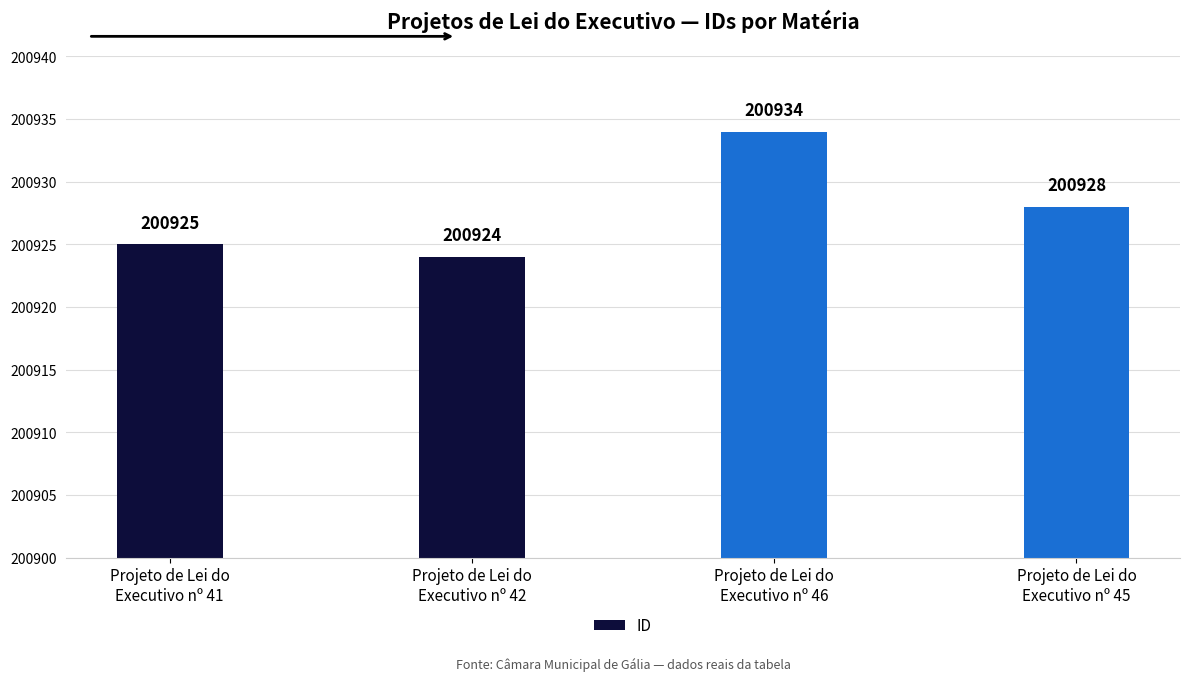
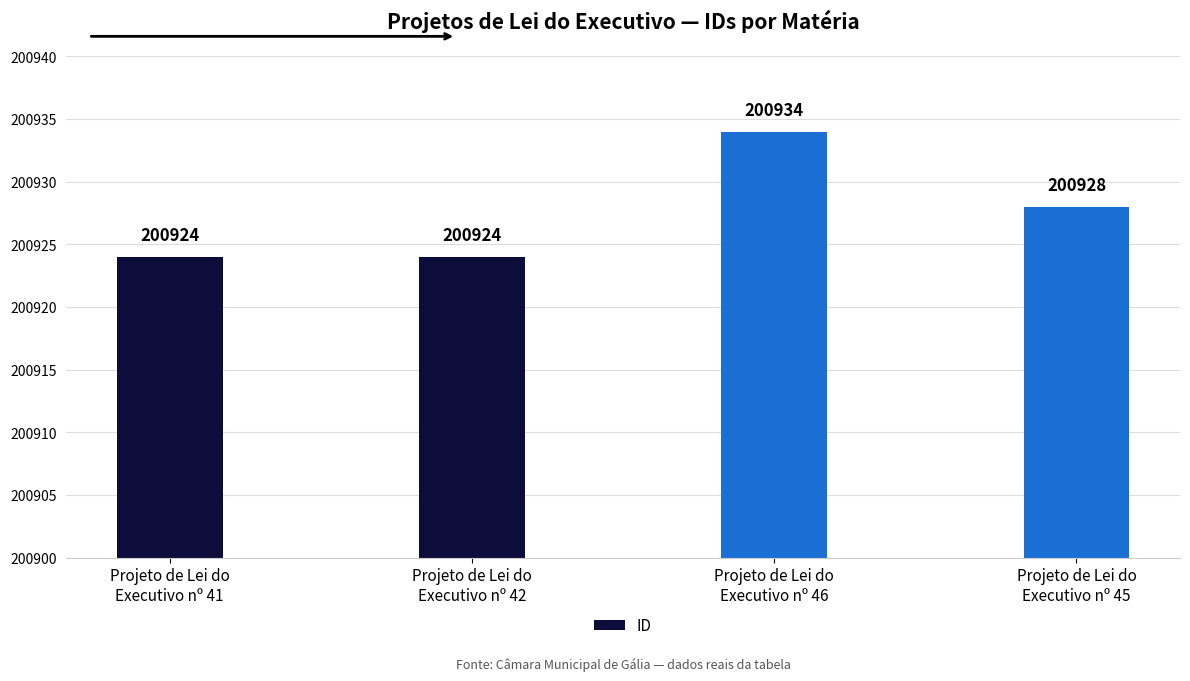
Projeto de Lei do Executivo nº 41: 200925 -> 200924
